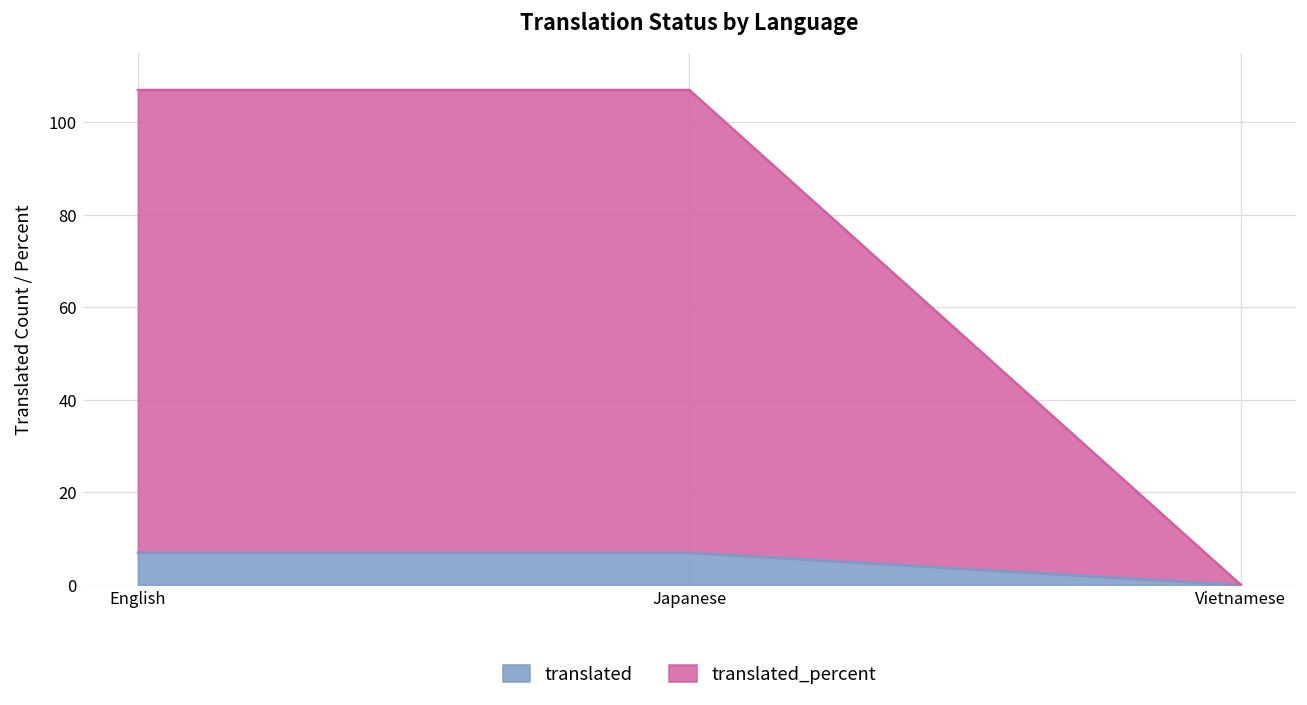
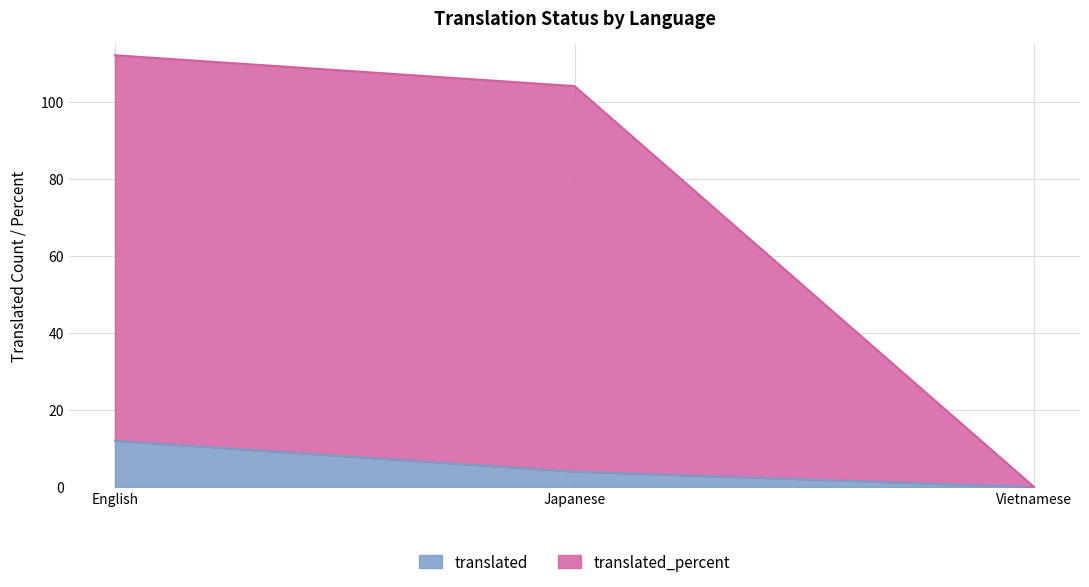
translated, English: 7 -> 12
translated, Japanese: 7 -> 4
